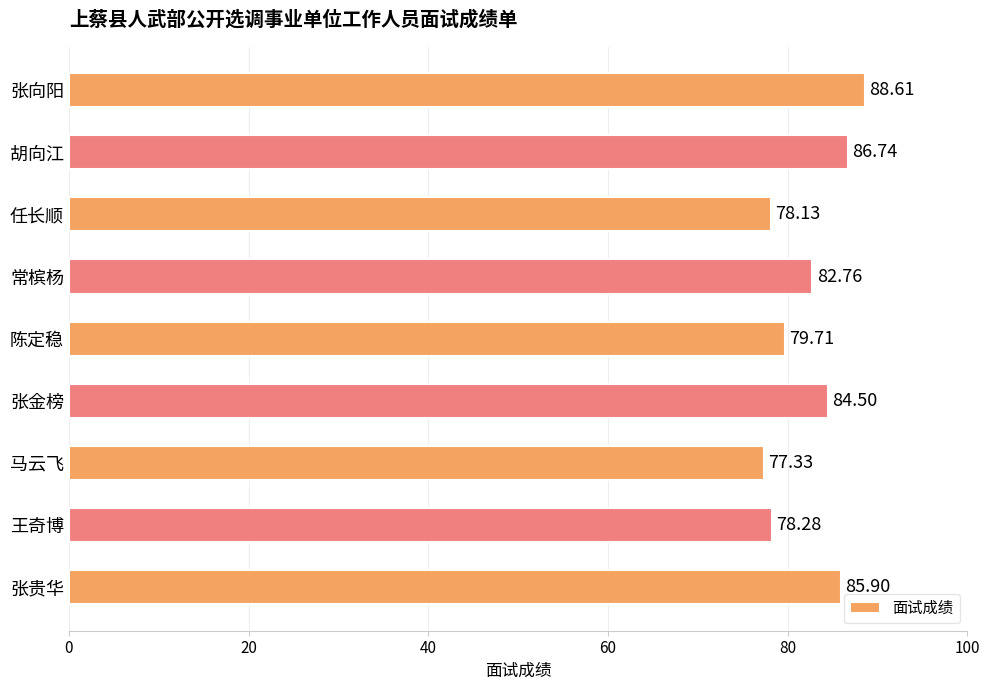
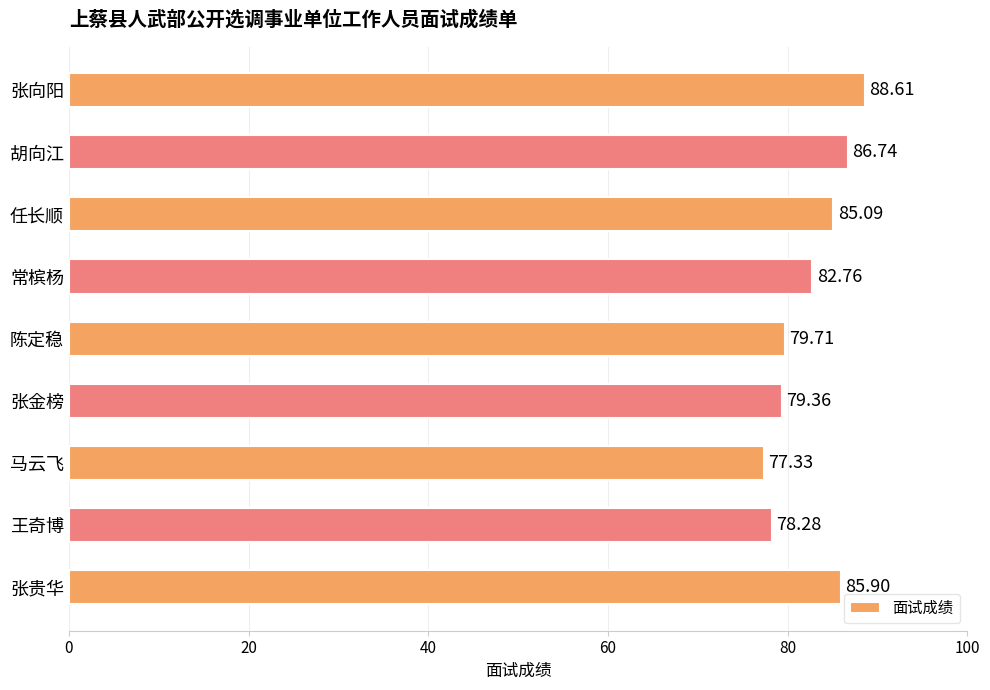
任长顺: 78.13 -> 85.09
张金榜: 84.50 -> 79.36
